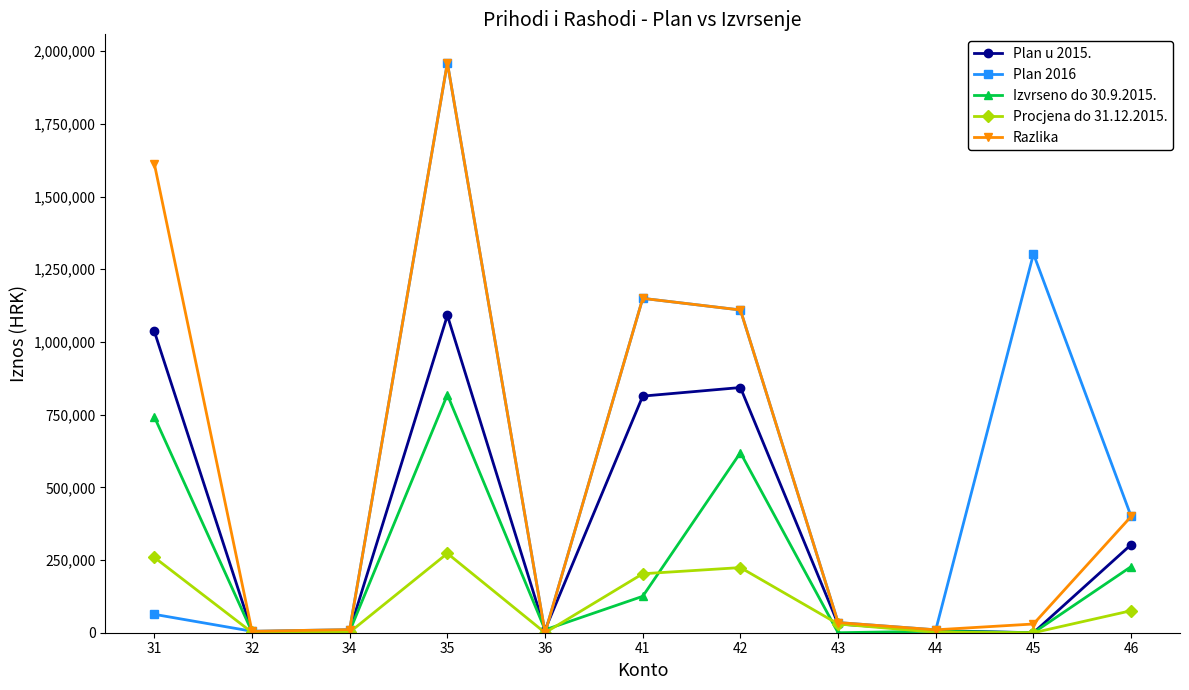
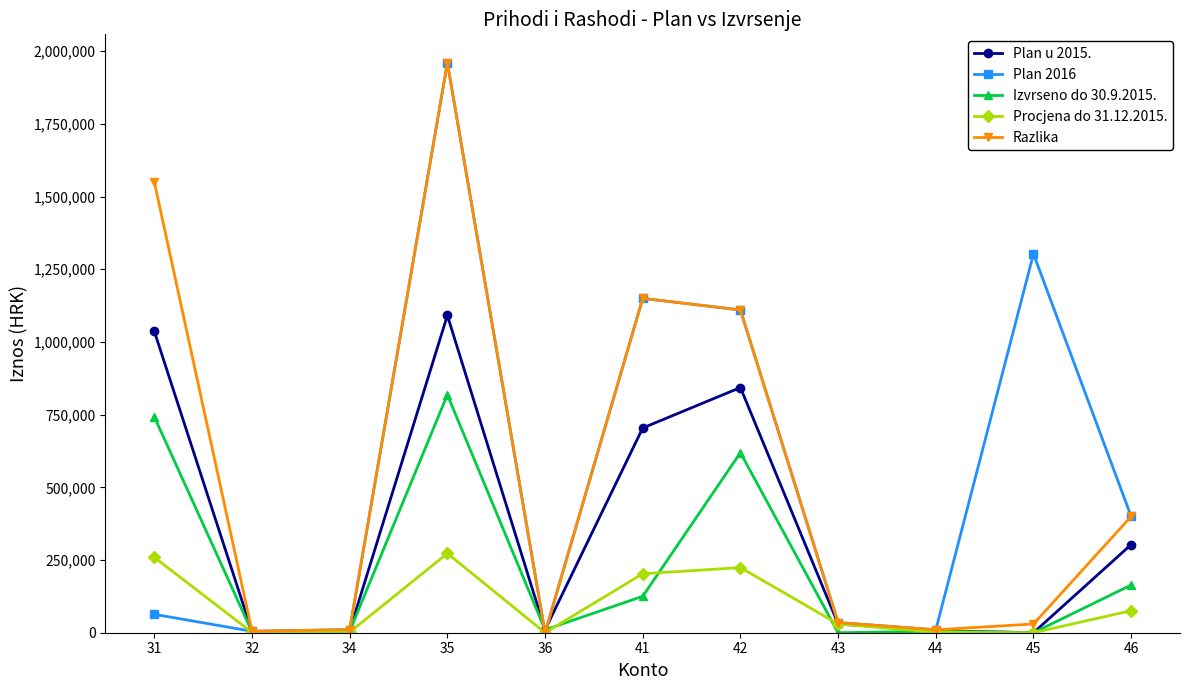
Razlika, 31: 1,610,000 -> 1,550,000
Plan u 2015., 41: 810,000 -> 700,000
Izvrseno do 30.9.2015., 46: 230,000 -> 160,000
